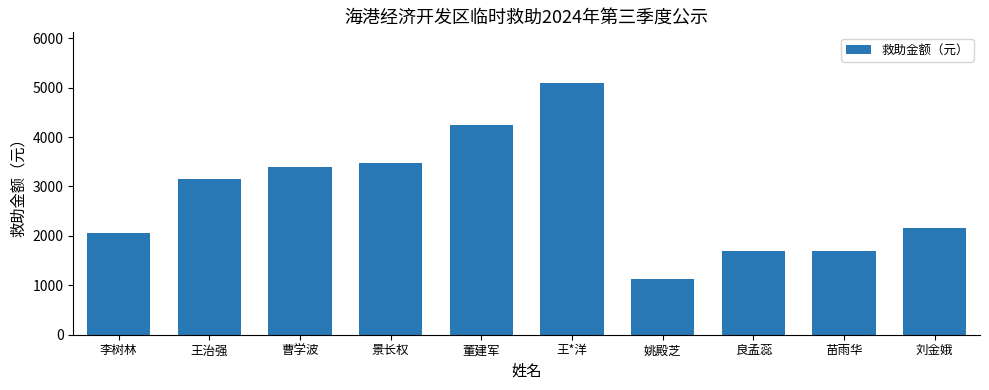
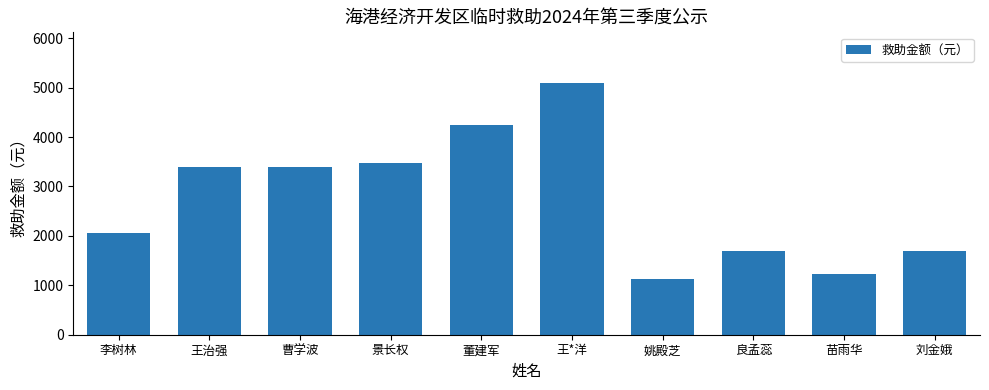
王治强: 3200 -> 3400
苗雨华: 1700 -> 1200
刘金娥: 2200 -> 1700
